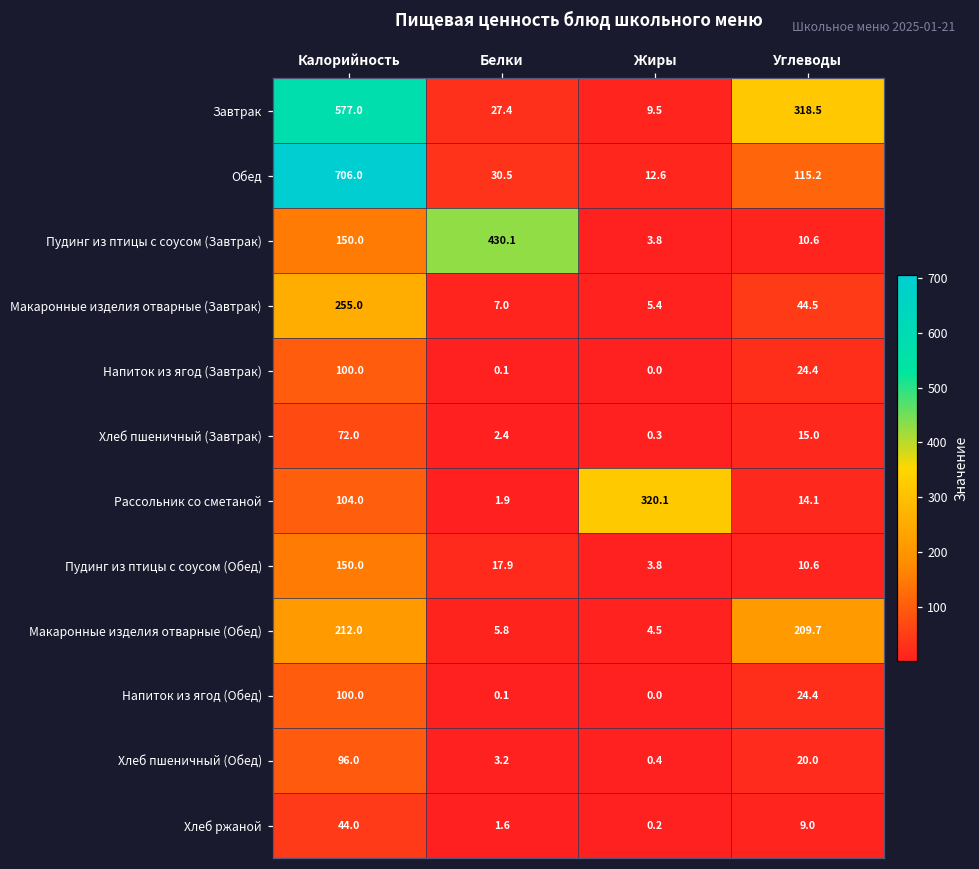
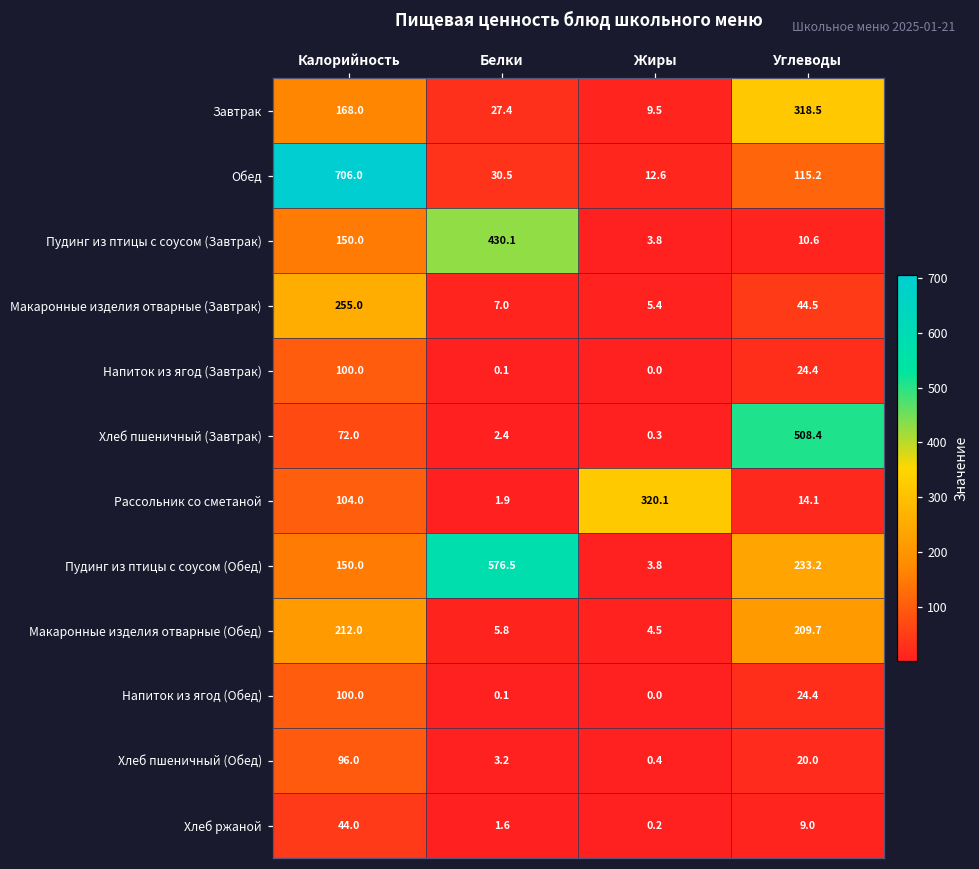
Завтрак, Калорийность: 577.0 -> 168.0
Хлеб пшеничный (Завтрак), Углеводы: 15.0 -> 508.4
Пудинг из птицы с соусом (Обед), Белки: 17.9 -> 576.5
Пудинг из птицы с соусом (Обед), Углеводы: 10.6 -> 233.2
